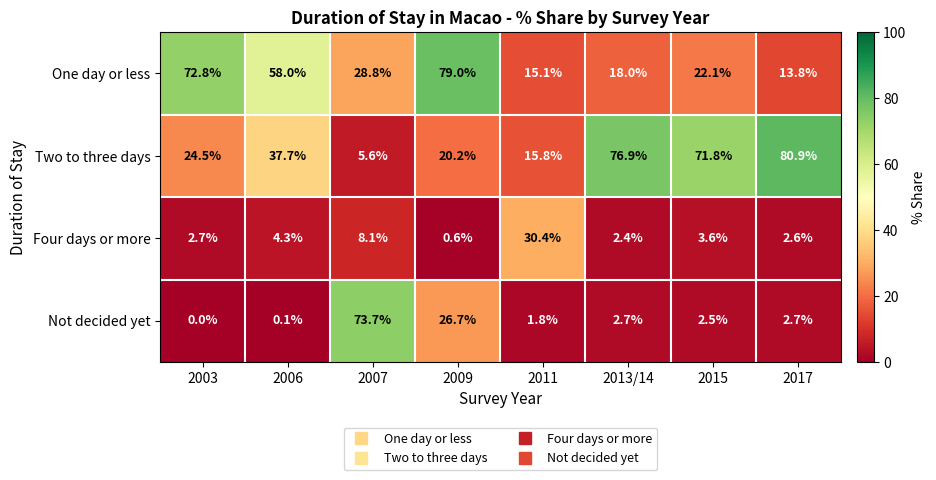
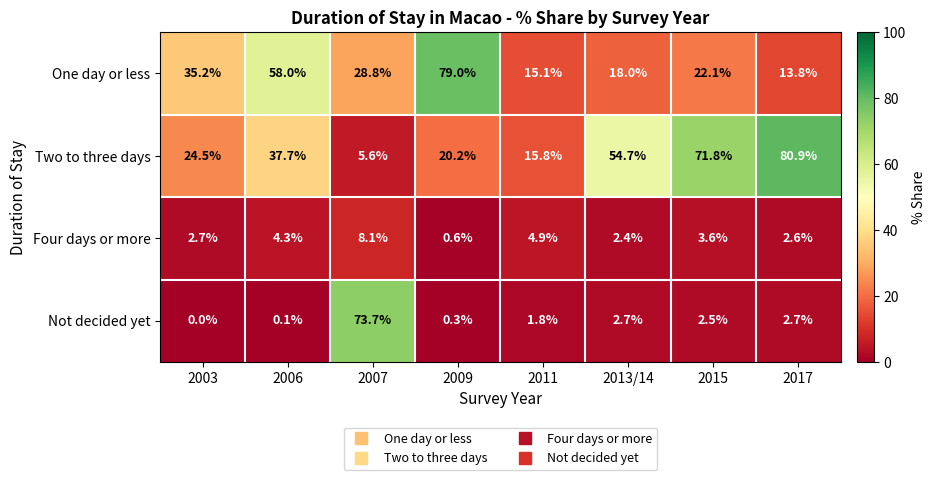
One day or less, 2003: 72.8% -> 35.2%
Two to three days, 2013/14: 76.9% -> 54.7%
Four days or more, 2011: 30.4% -> 4.9%
Not decided yet, 2009: 26.7% -> 0.3%
